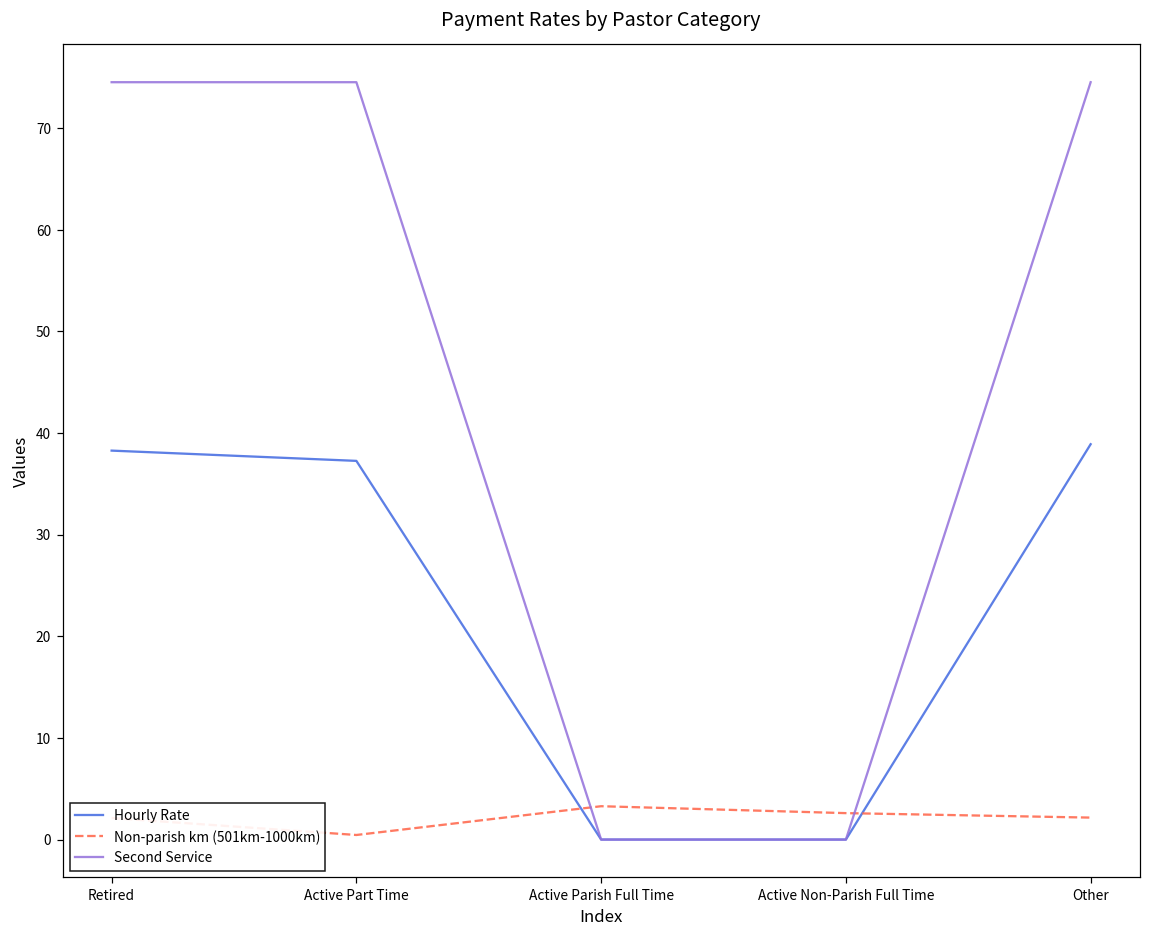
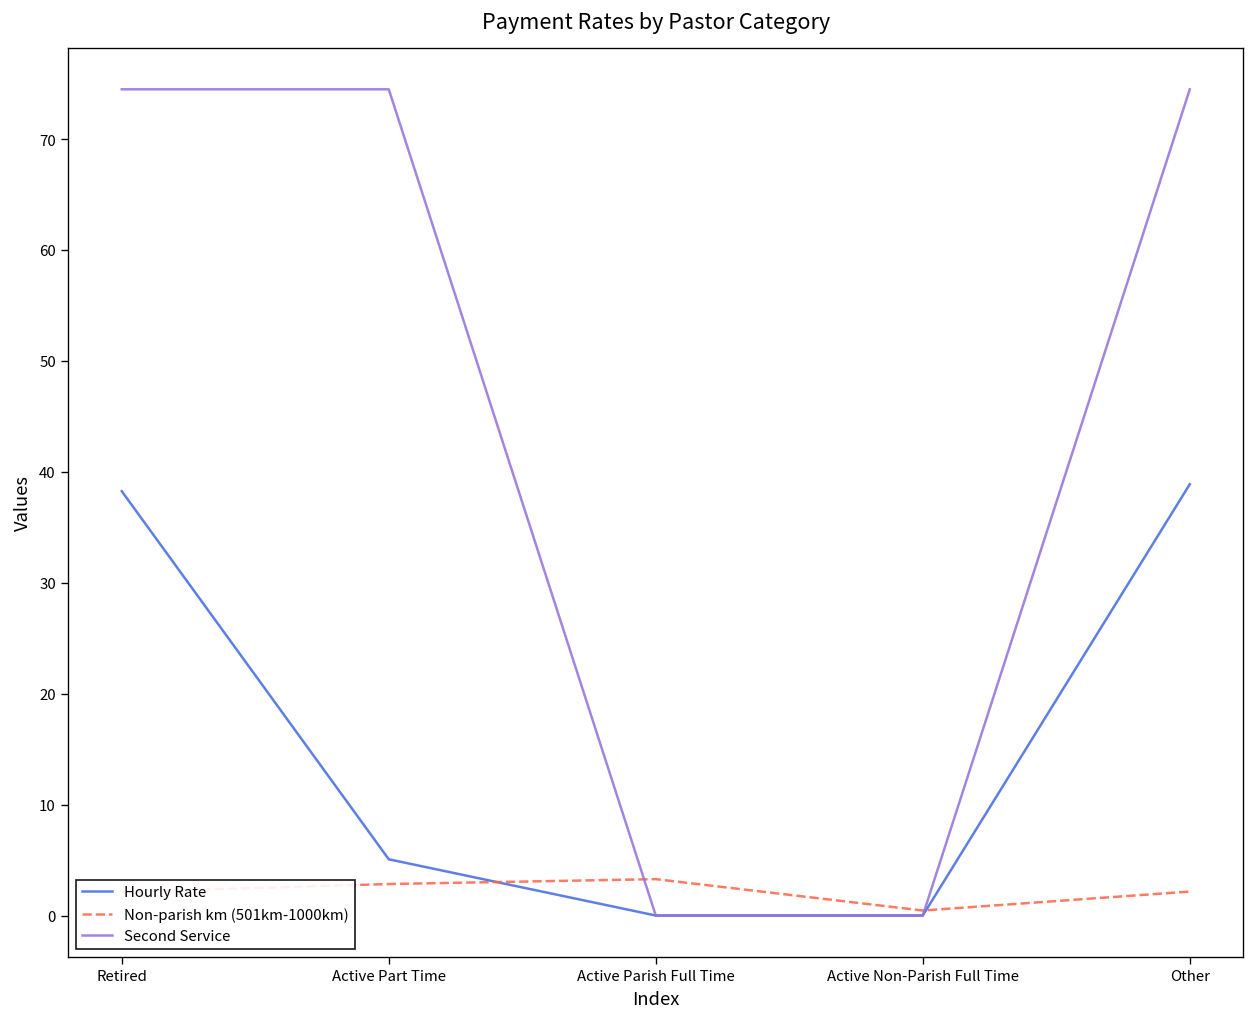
Hourly Rate, Active Part Time: 37 -> 5
Non-parish km (501km-1000km), Active Part Time: 0 -> 3
Non-parish km (501km-1000km), Active Non-Parish Full Time: 3 -> 0
